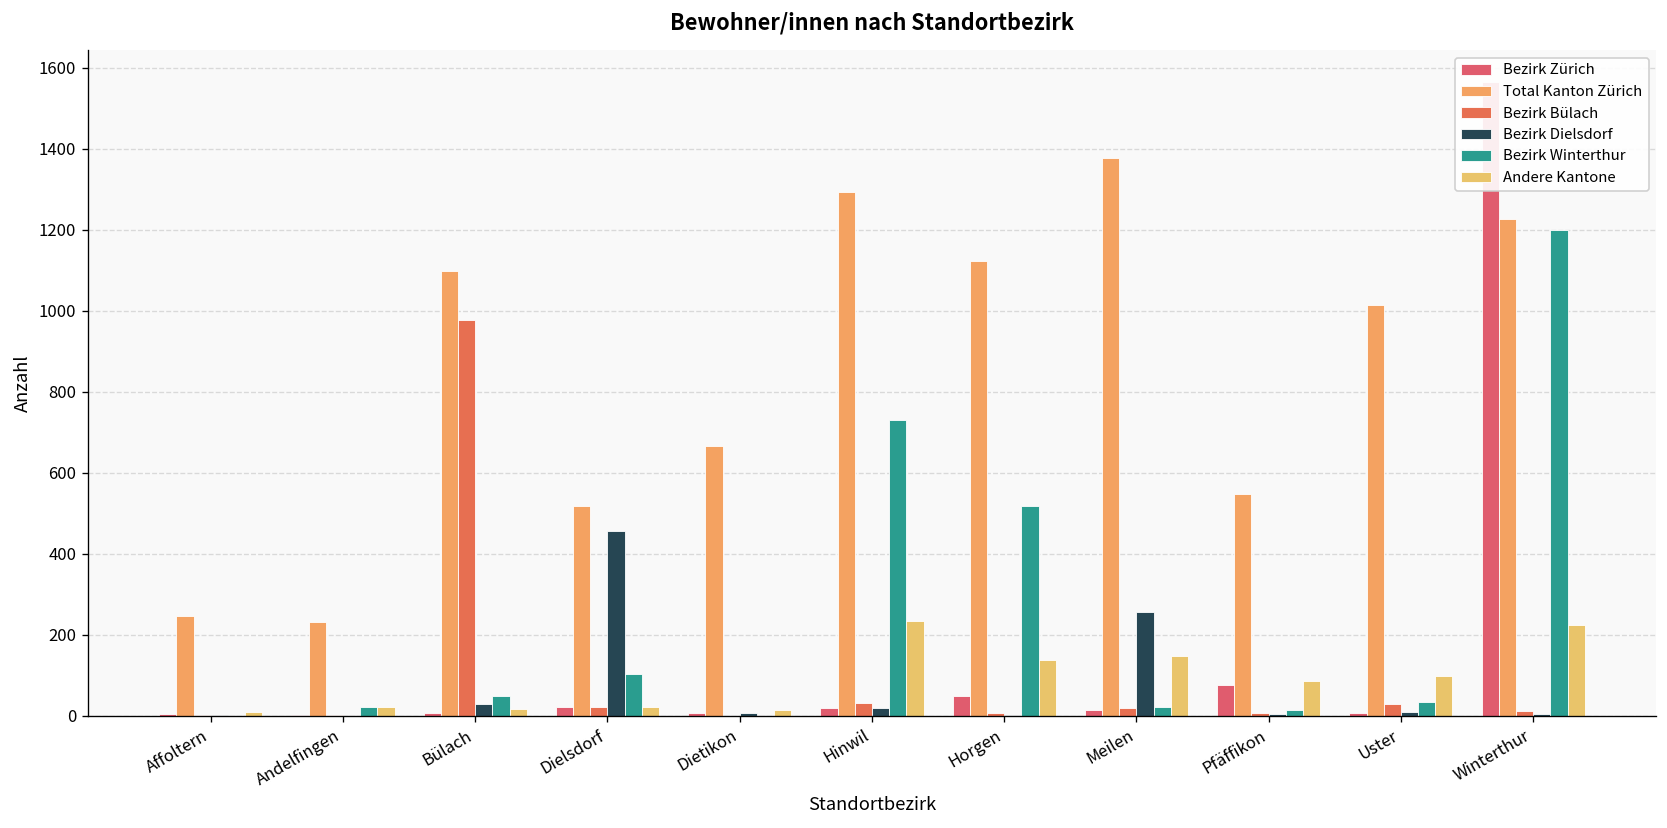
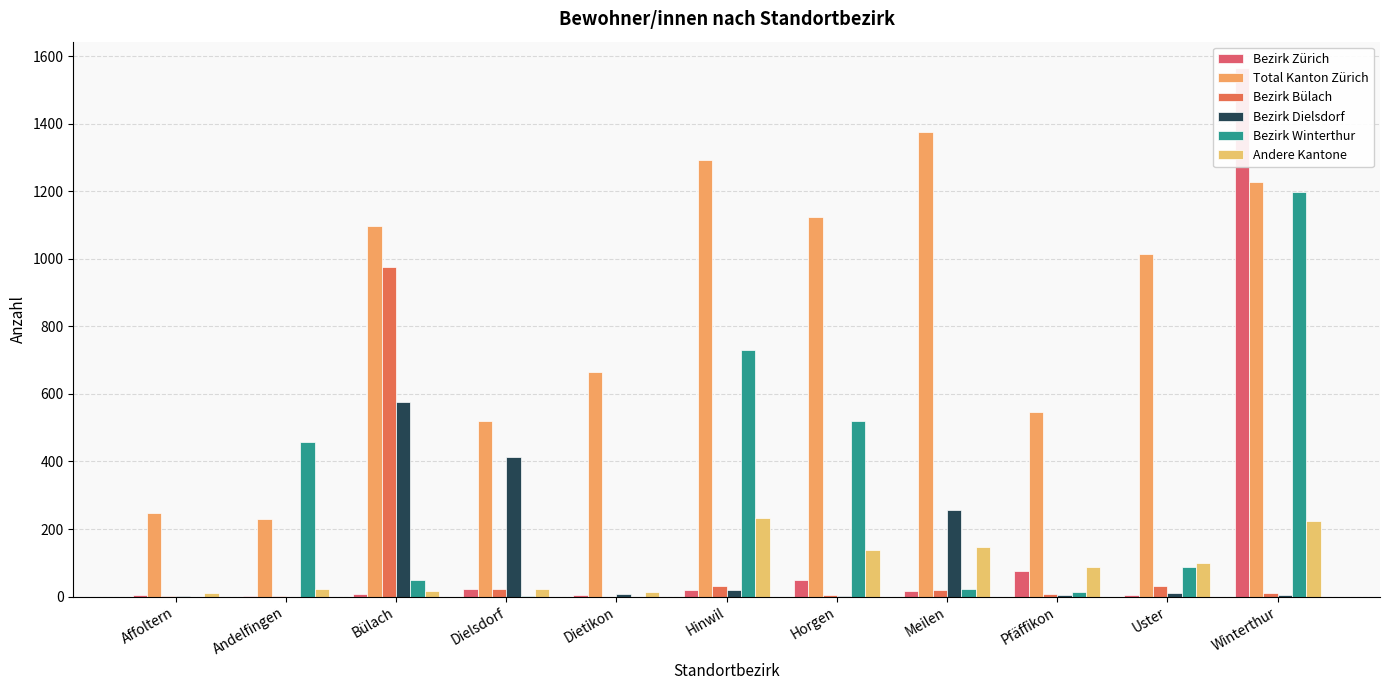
Bezirk Winterthur, Andelfingen: 20 -> 460
Bezirk Dielsdorf, Bülach: 30 -> 580
Bezirk Dielsdorf, Dielsdorf: 460 -> 410
Bezirk Winterthur, Dielsdorf: 100 -> 0
Bezirk Winterthur, Uster: 30 -> 90
